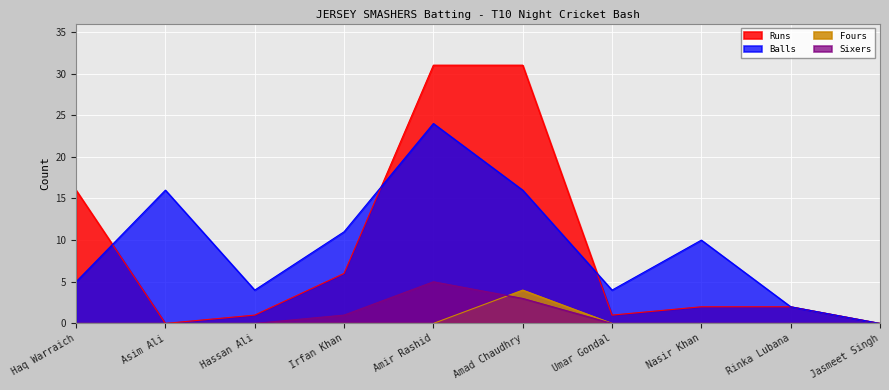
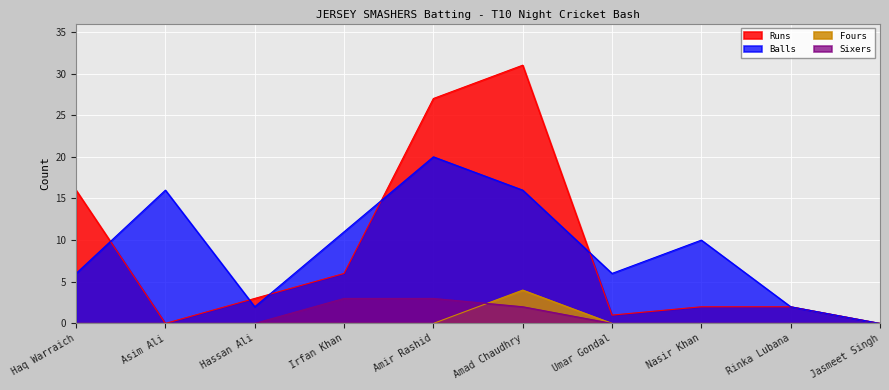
Balls, Haq Warraich: 5 -> 6
Runs, Hassan Ali: 1 -> 3
Balls, Hassan Ali: 4 -> 2
Sixers, Irfan Khan: 1 -> 3
Runs, Amir Rashid: 31 -> 27
Balls, Amir Rashid: 24 -> 20
Sixers, Amir Rashid: 5 -> 3
Sixers, Amad Chaudhry: 3 -> 2
Balls, Umar Gondal: 4 -> 6
